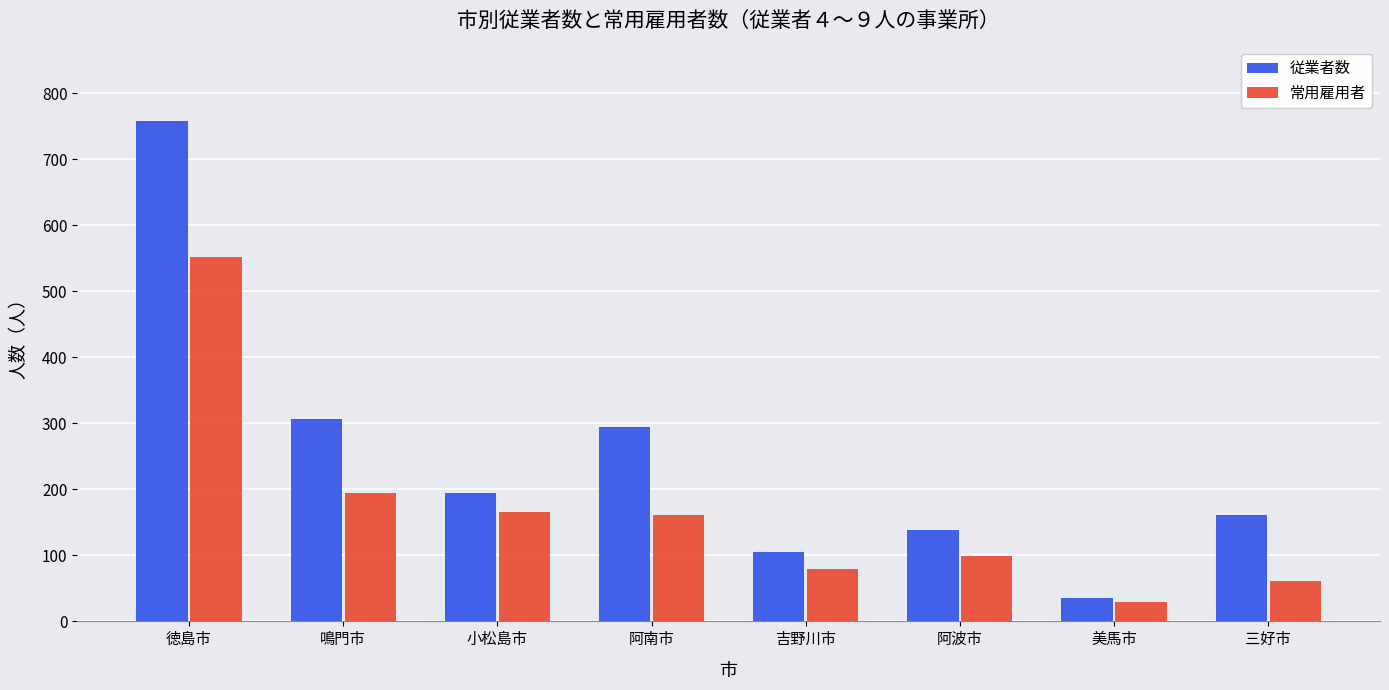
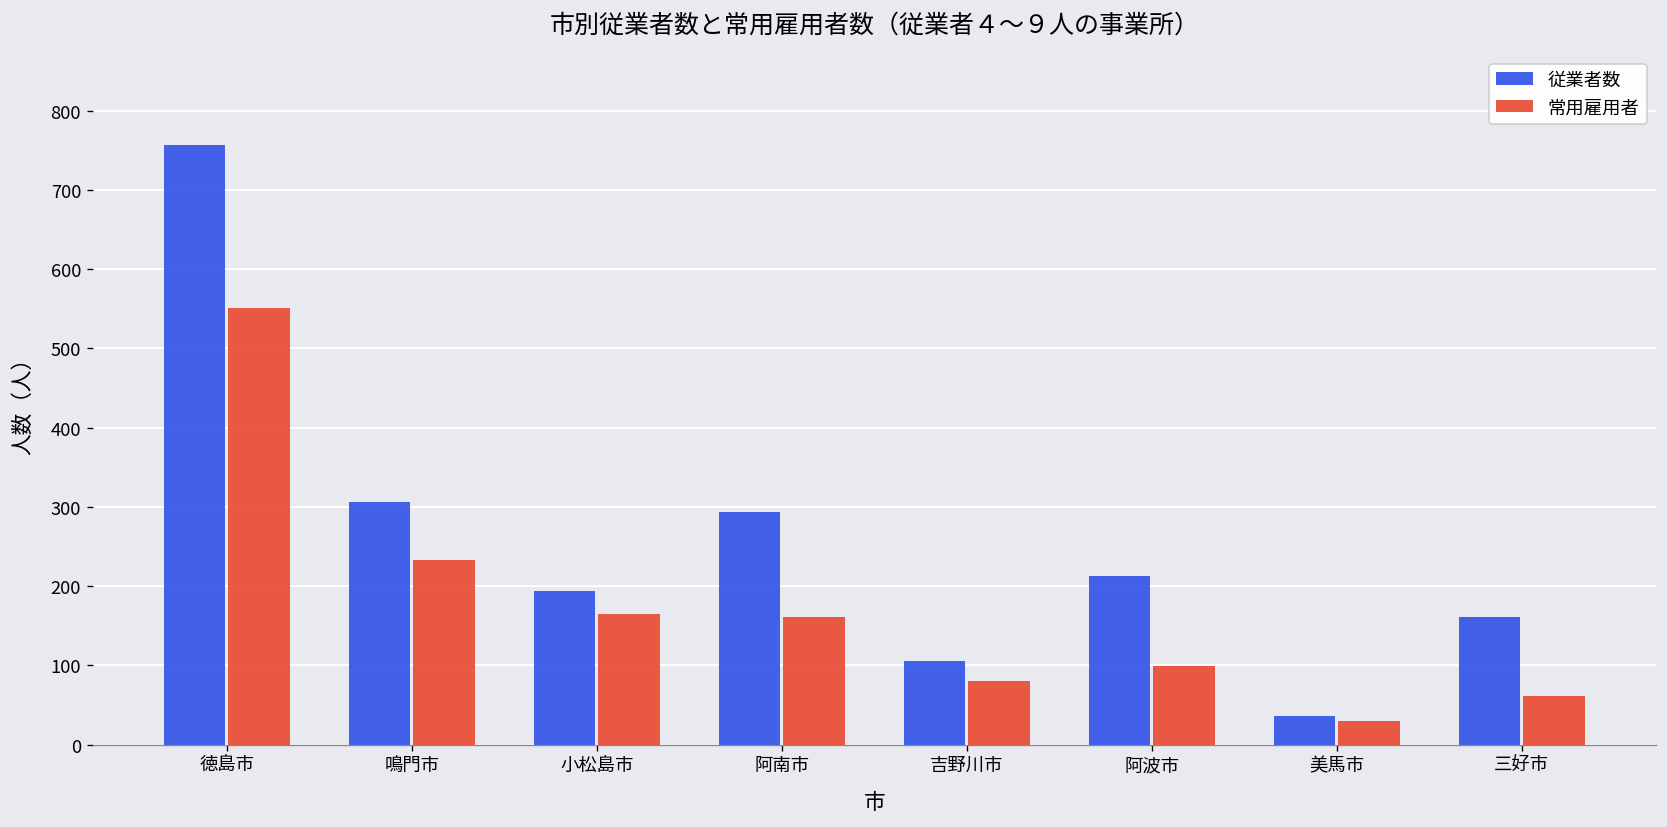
常用雇用者, 鳴門市: 190 -> 230
従業者数, 阿波市: 140 -> 210
